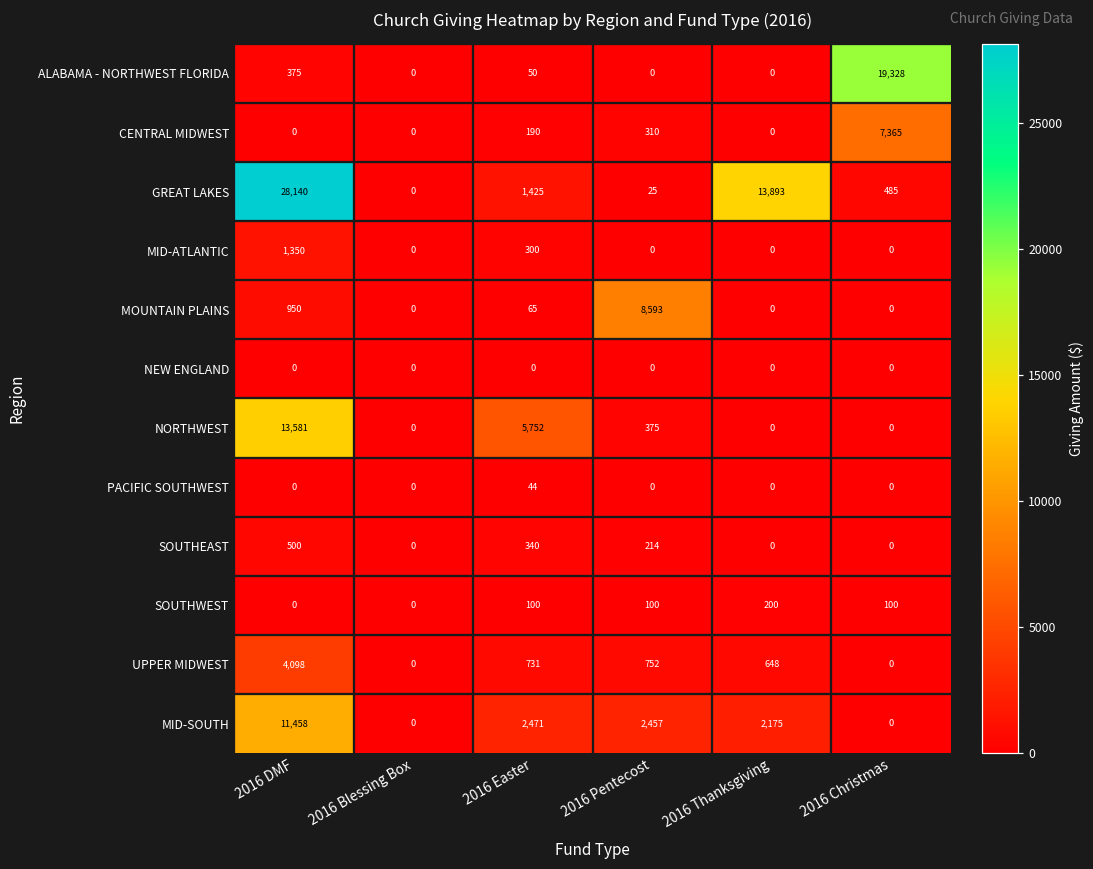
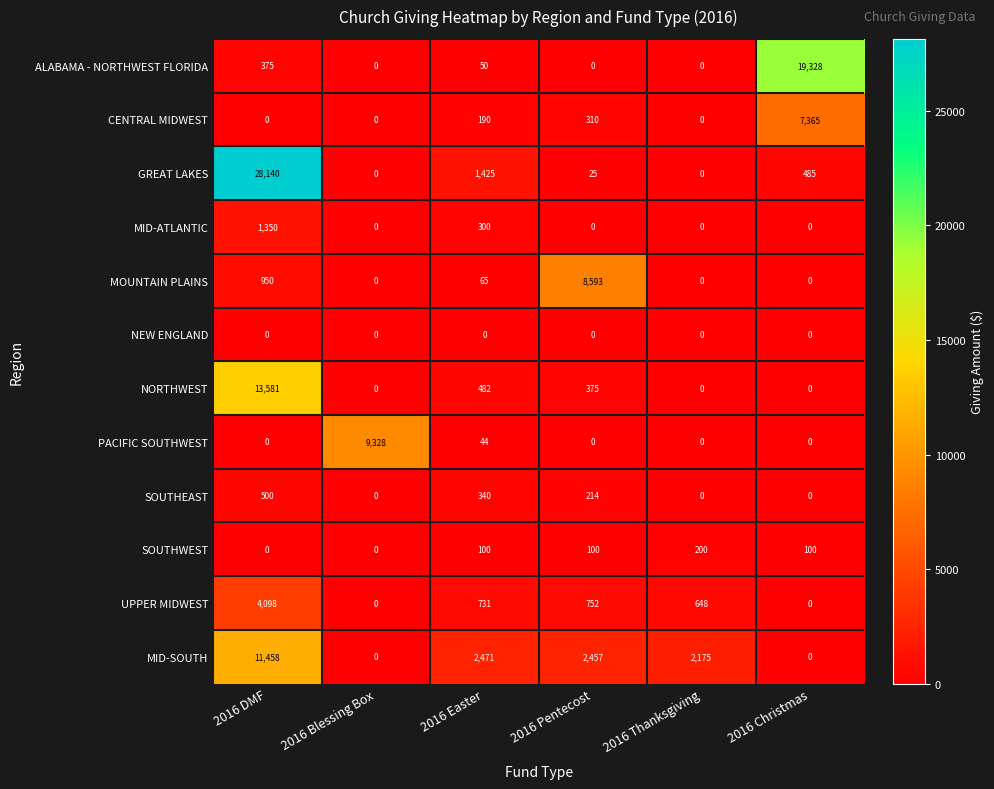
GREAT LAKES, 2016 Thanksgiving: 13,893 -> 0
NORTHWEST, 2016 Easter: 5,752 -> 482
PACIFIC SOUTHWEST, 2016 Blessing Box: 0 -> 9,328
